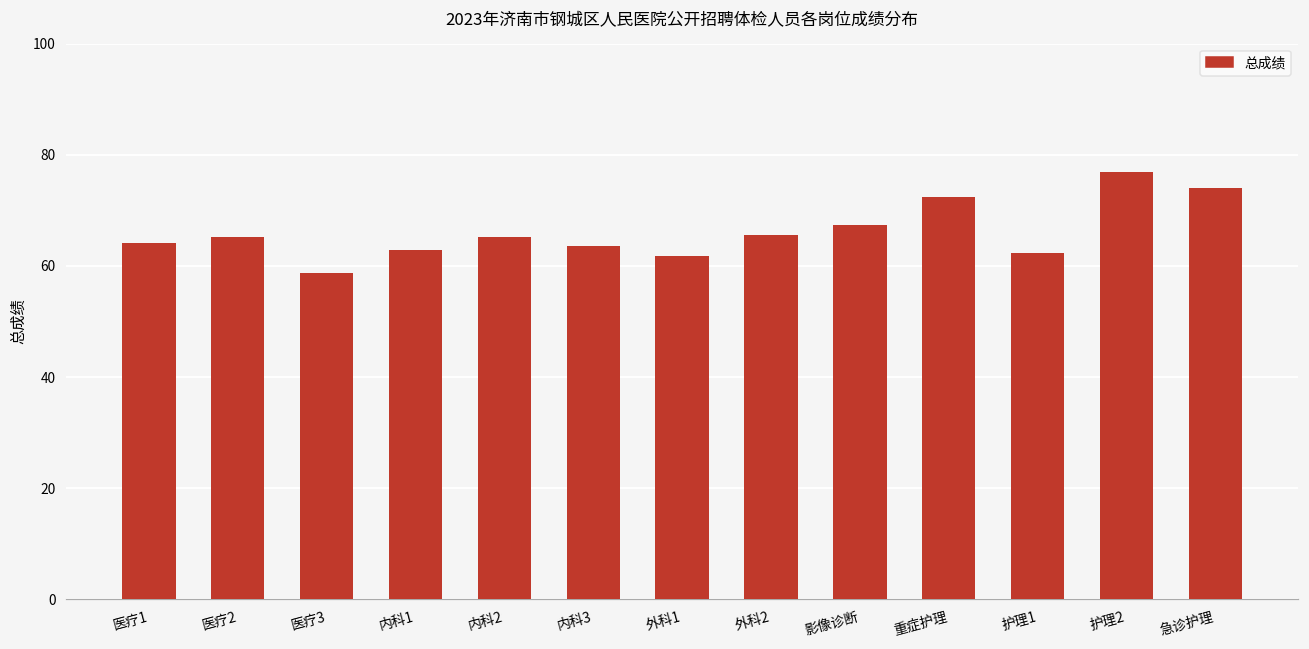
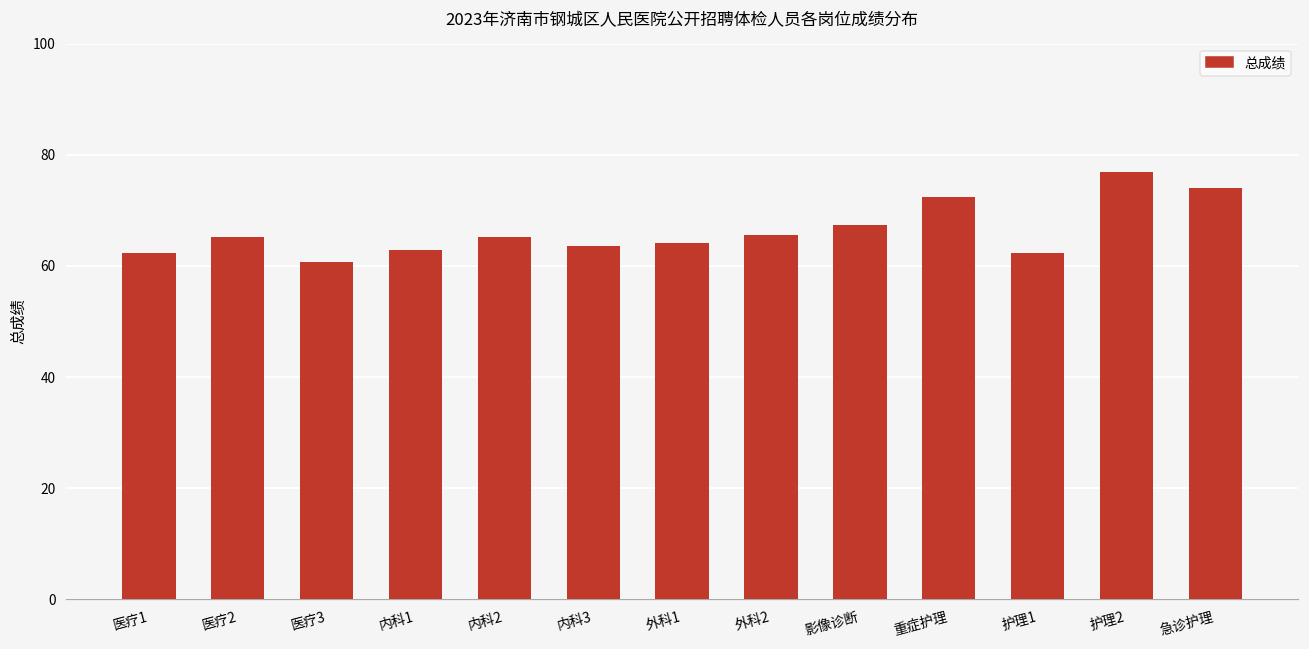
医疗1: 64 -> 62
医疗3: 59 -> 61
外科1: 62 -> 64
